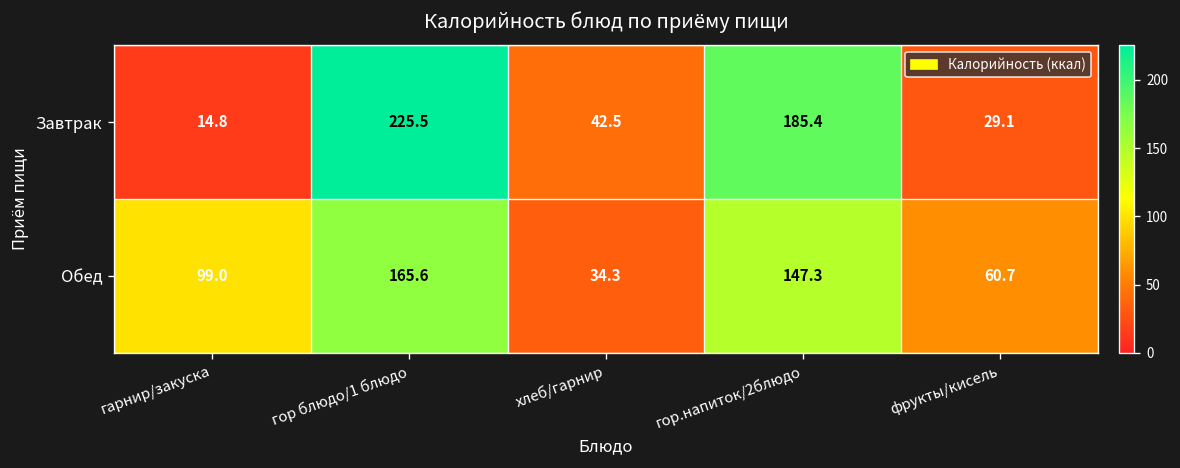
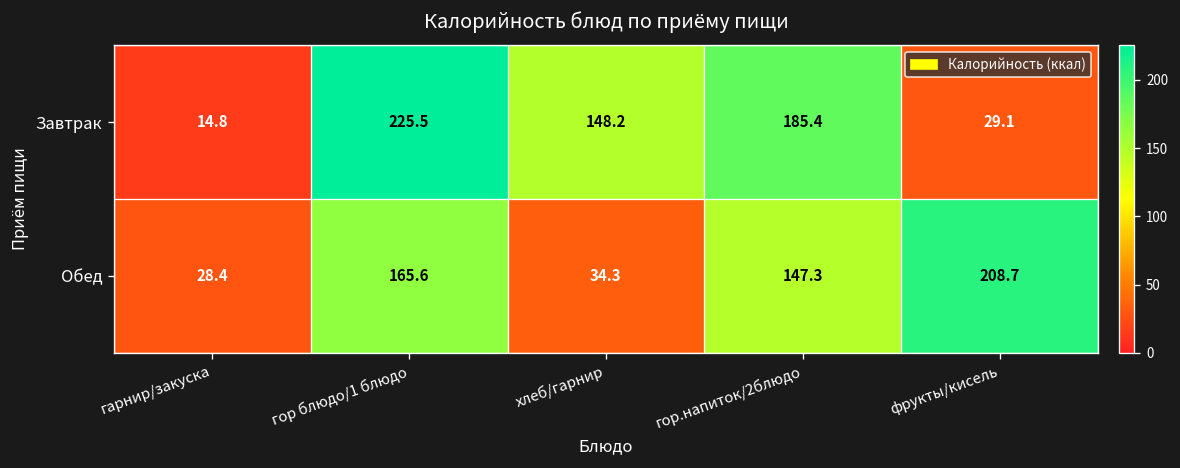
Завтрак, хлеб/гарнир: 42.5 -> 148.2
Обед, гарнир/закуска: 99.0 -> 28.4
Обед, фрукты/кисель: 60.7 -> 208.7
